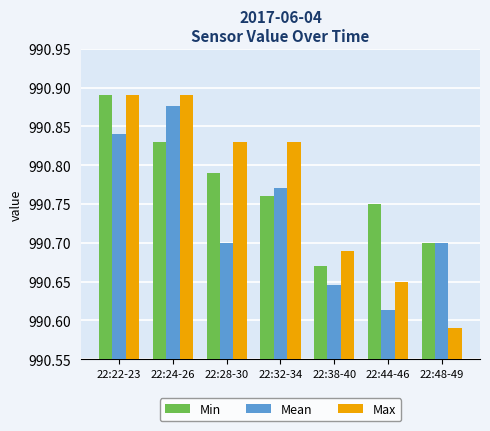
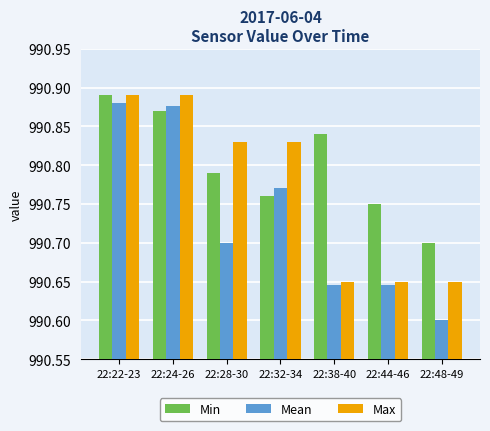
Mean, 22:22-23: 990.84 -> 990.88
Min, 22:24-26: 990.83 -> 990.87
Min, 22:38-40: 990.67 -> 990.84
Max, 22:38-40: 990.69 -> 990.65
Mean, 22:44-46: 990.61 -> 990.65
Mean, 22:48-49: 990.7 -> 990.6
Max, 22:48-49: 990.59 -> 990.65
